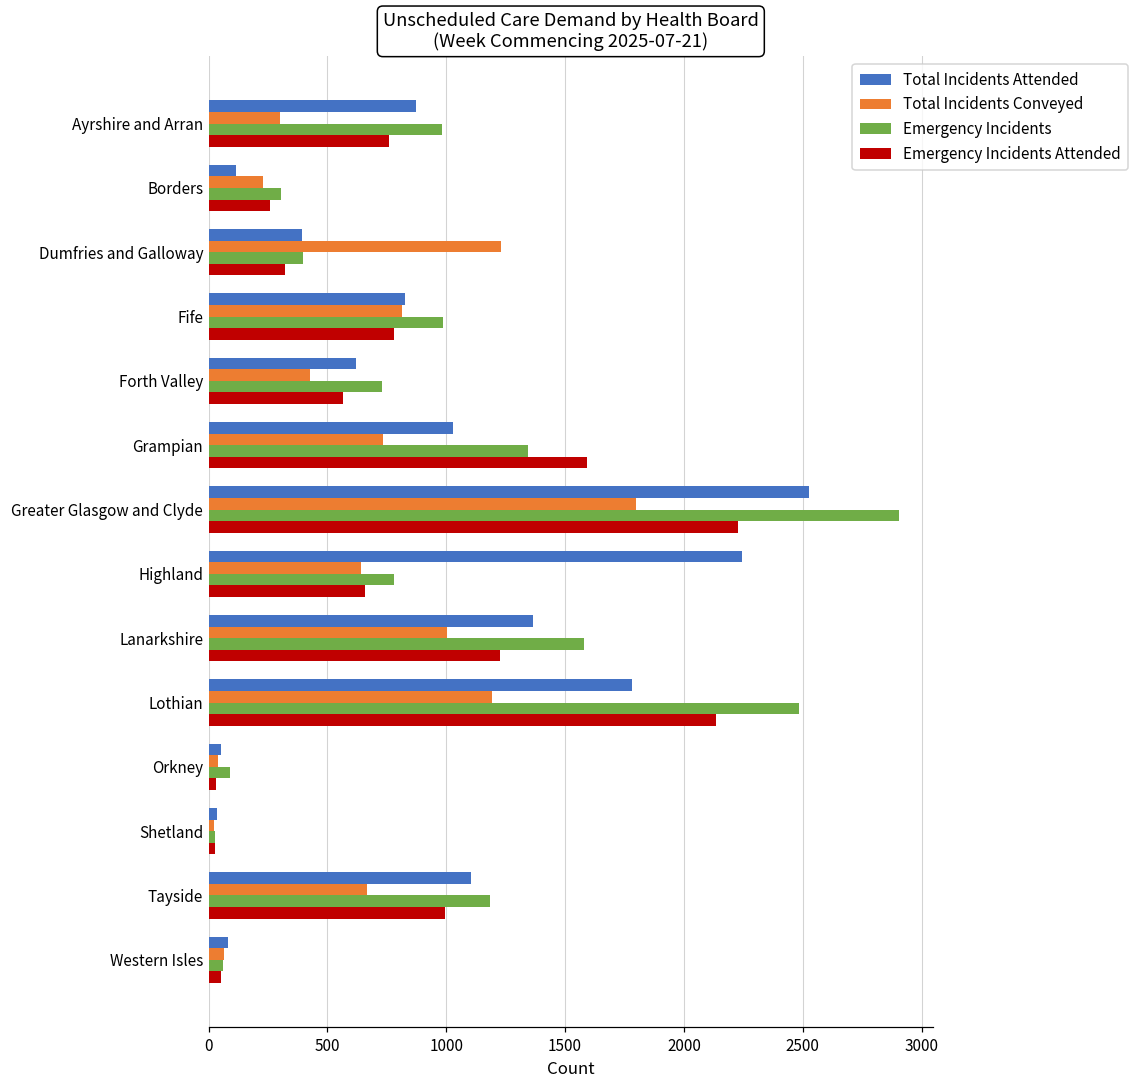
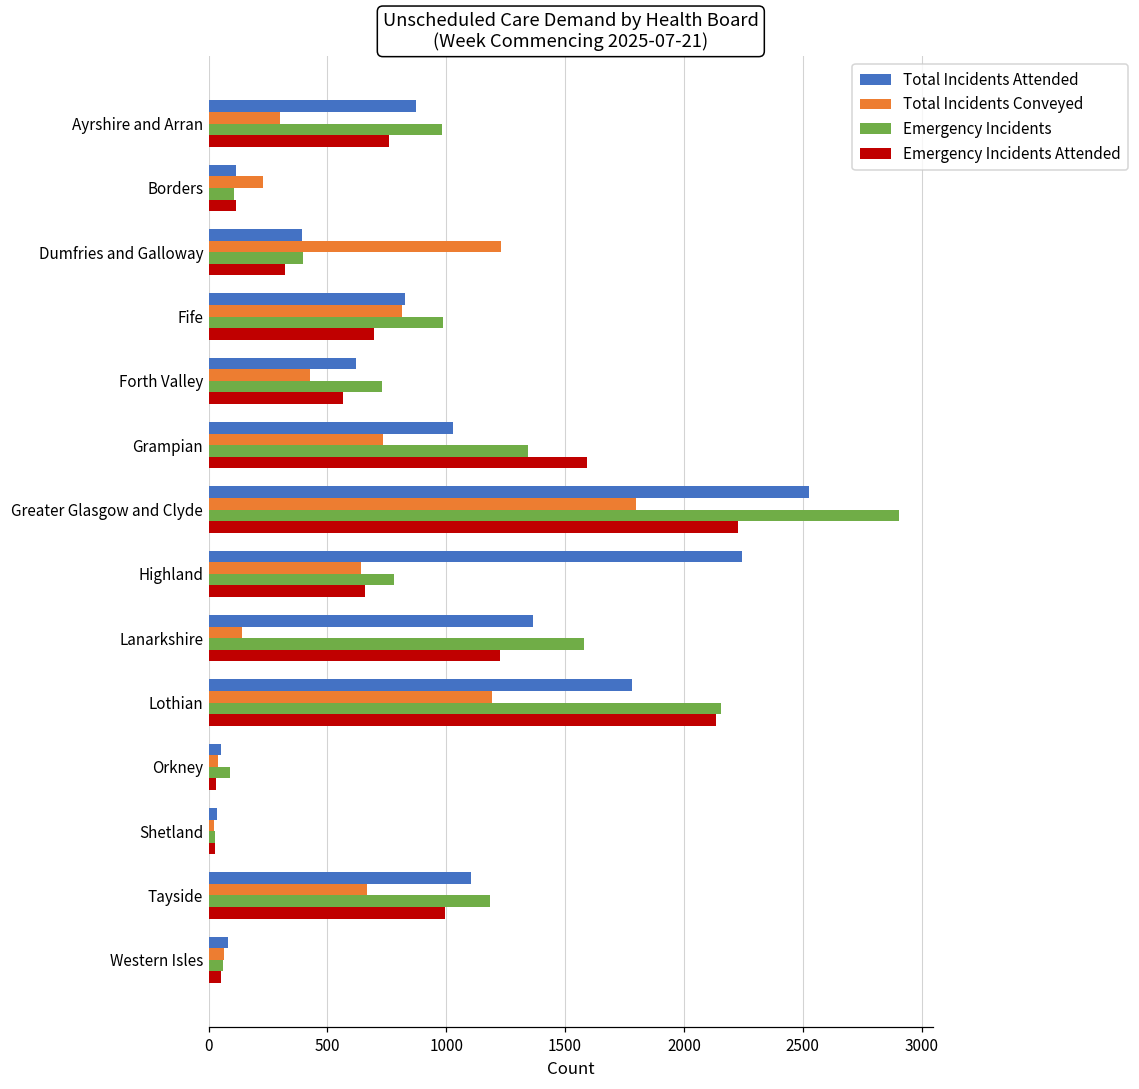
Emergency Incidents, Borders: 300 -> 110
Emergency Incidents Attended, Borders: 260 -> 110
Emergency Incidents Attended, Fife: 780 -> 700
Total Incidents Conveyed, Lanarkshire: 1010 -> 140
Emergency Incidents, Lothian: 2490 -> 2160
